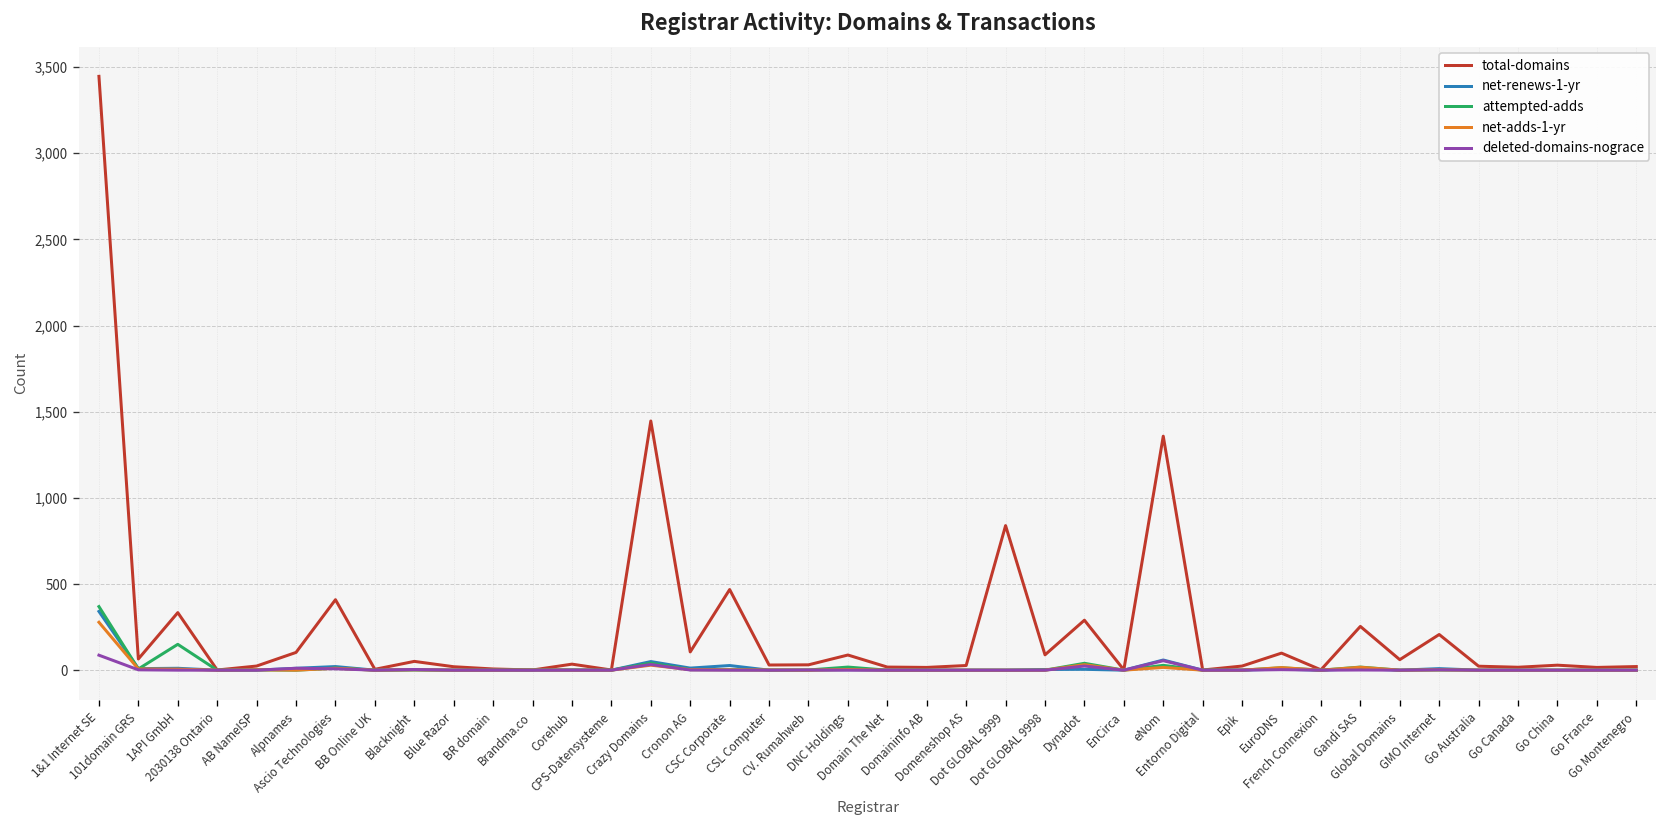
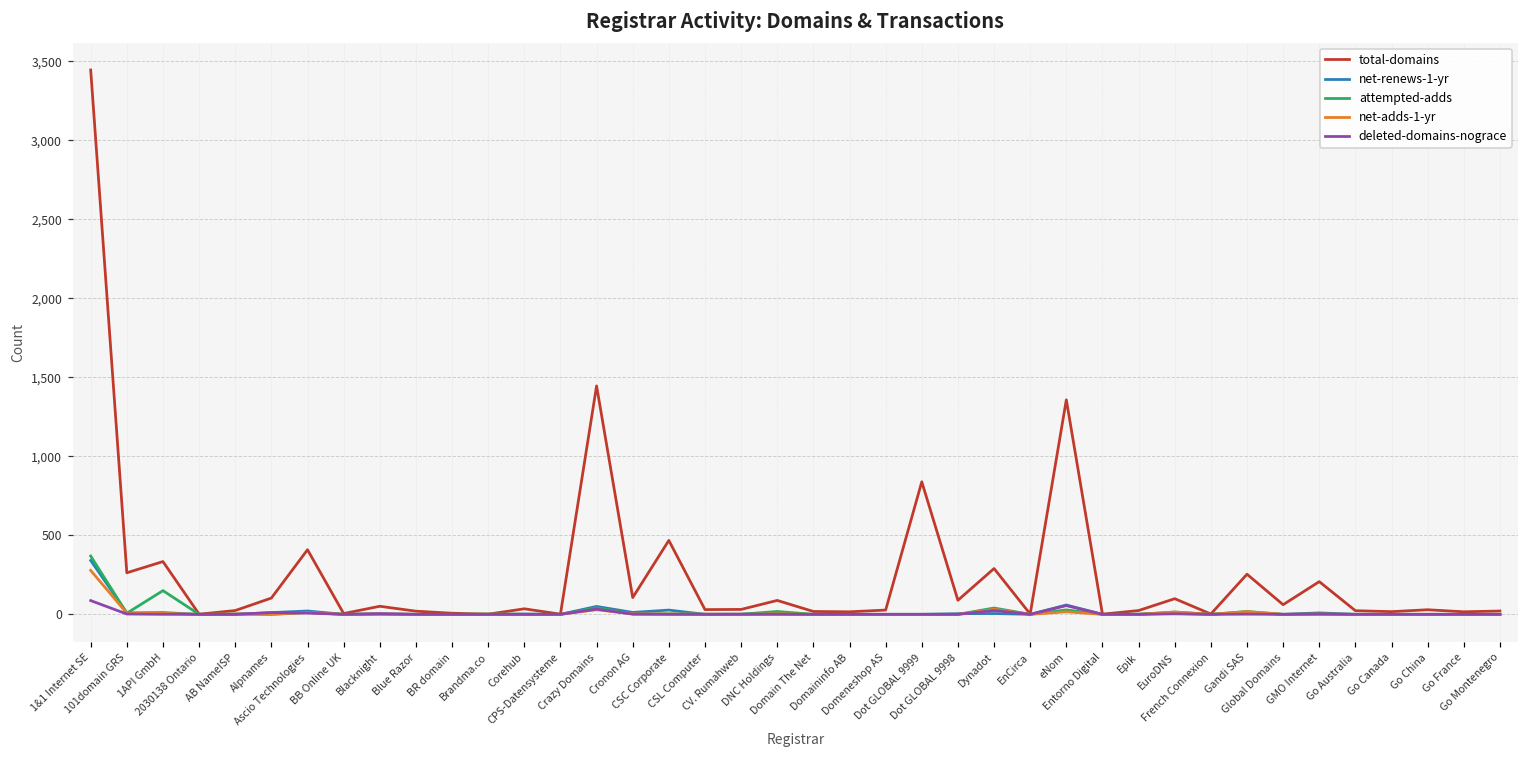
total-domains, 101domain GRS: 70 -> 260
